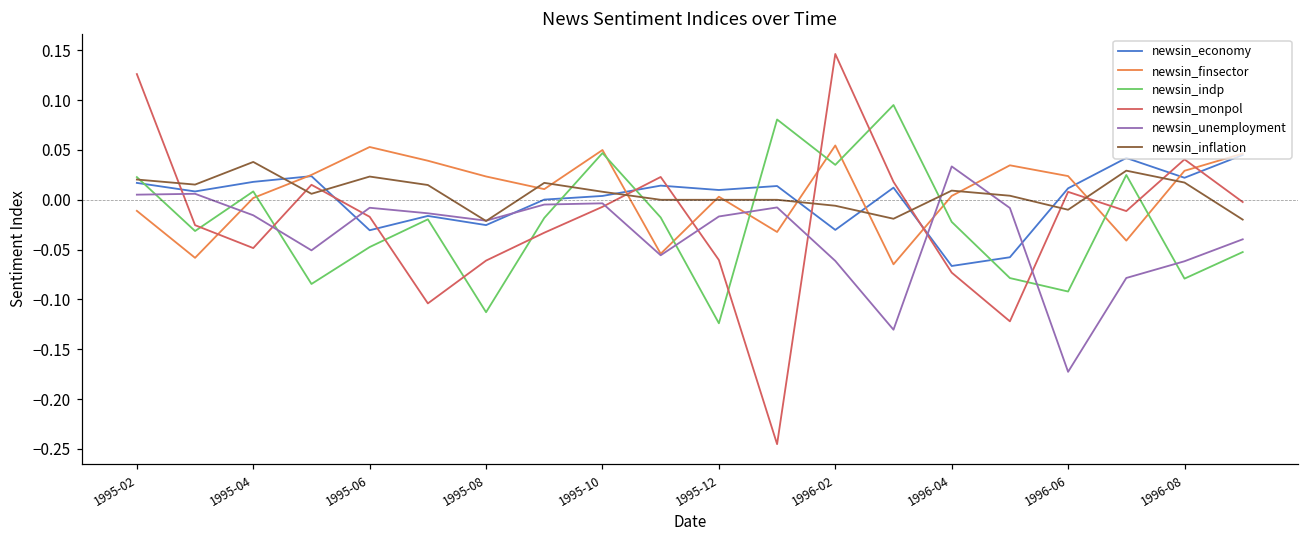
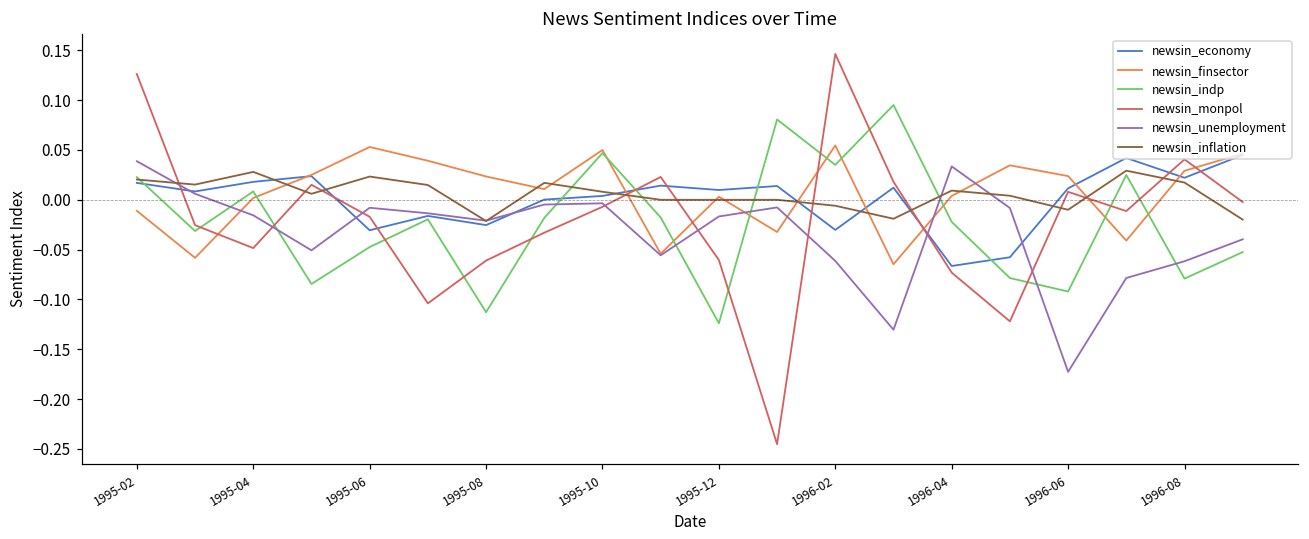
newsin_unemployment, 1995-02: 0.01 -> 0.04
newsin_inflation, 1995-04: 0.04 -> 0.03
